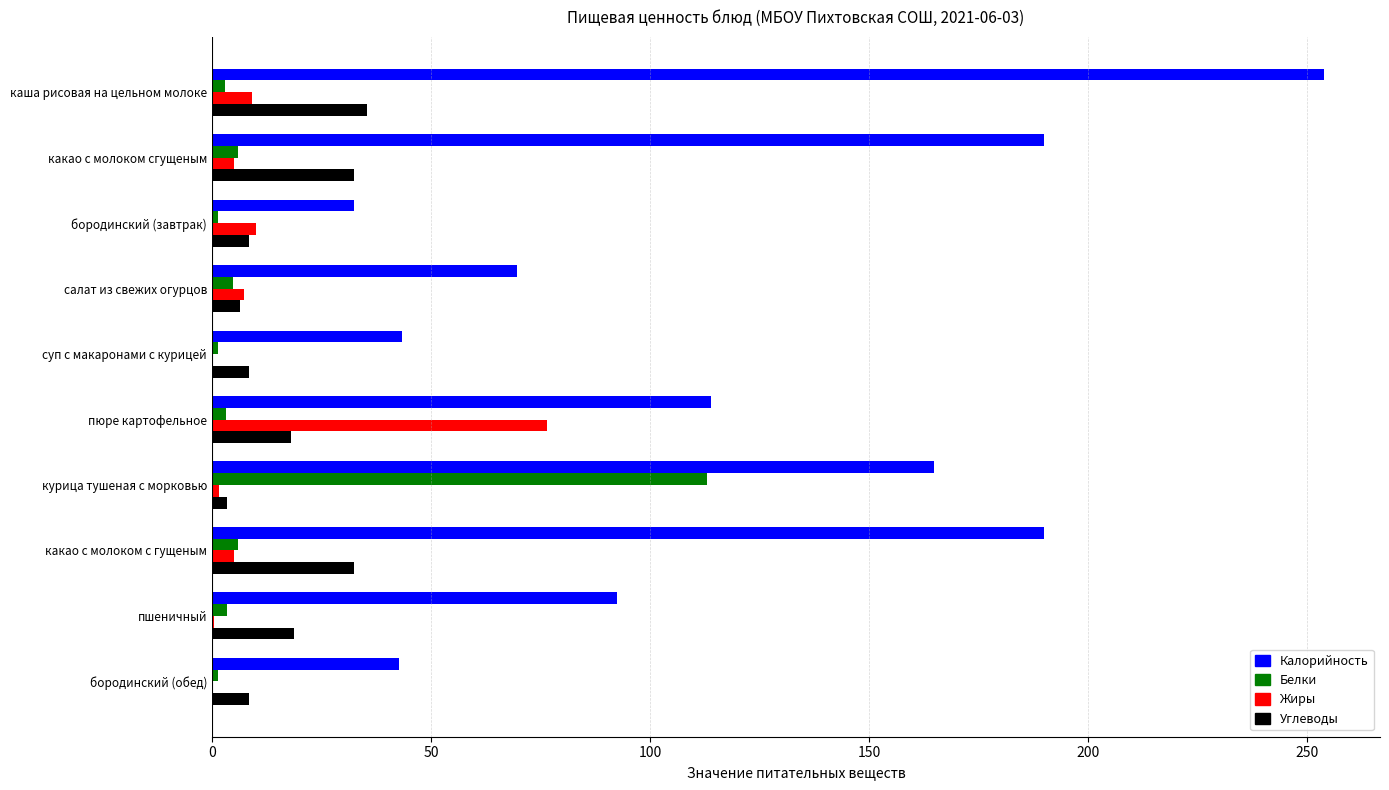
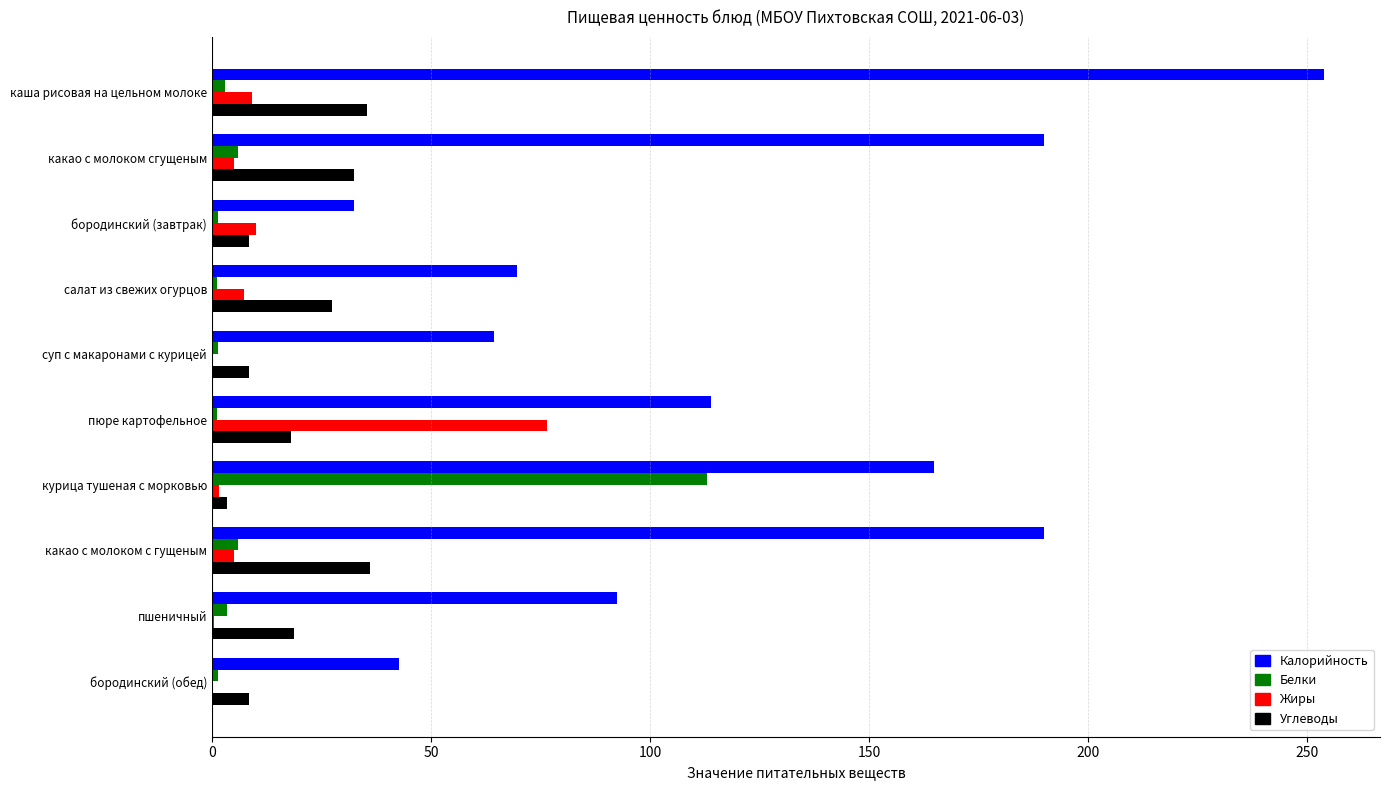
Белки, салат из свежих огурцов: 5 -> 1
Углеводы, салат из свежих огурцов: 6 -> 27
Калорийность, суп с макаронами с курицей: 43 -> 64
Белки, пюре картофельное: 3 -> 1
Углеводы, какао с молоком с гущеным: 33 -> 36
